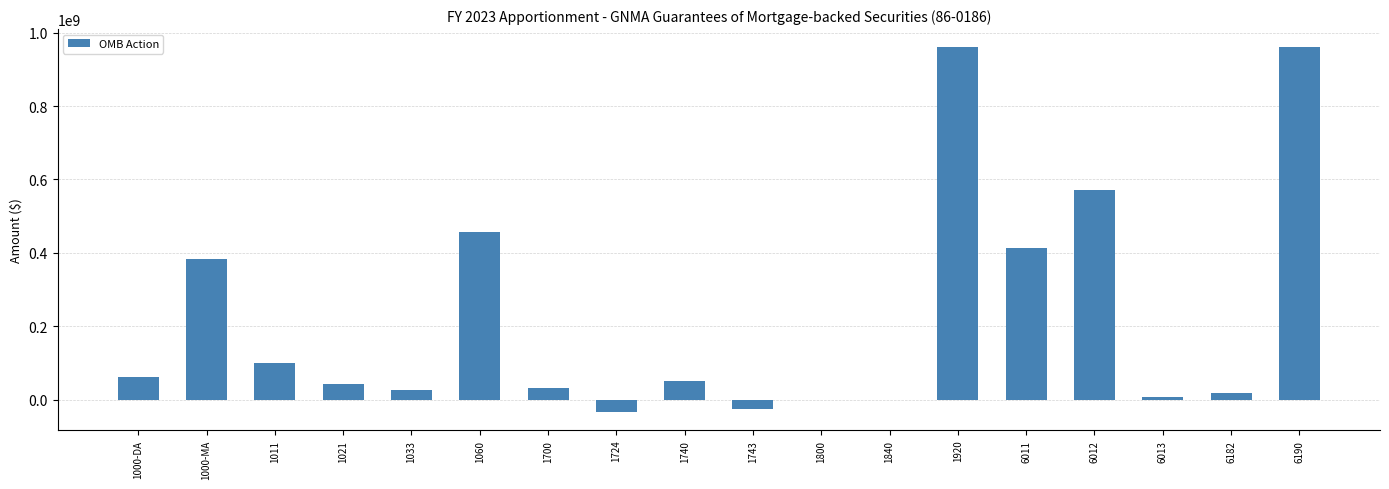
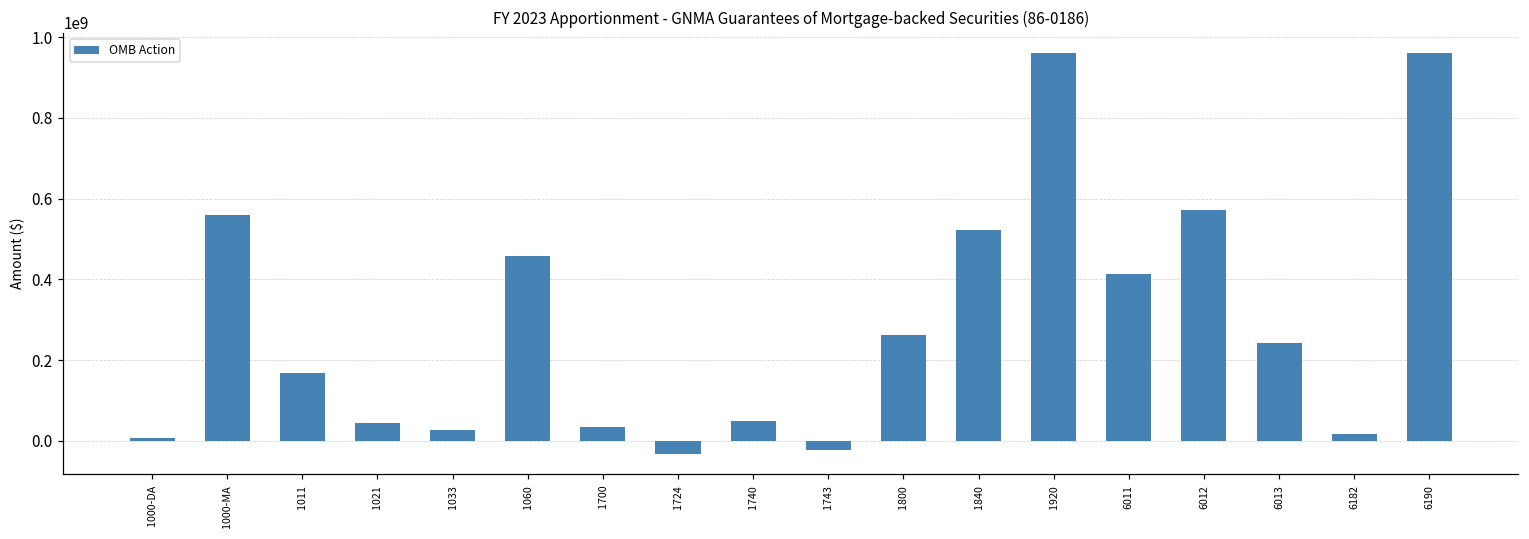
1000-DA: 60000000 -> 10000000
1000-MA: 380000000 -> 560000000
1011: 100000000 -> 170000000
1800: 0 -> 260000000
1840: 0 -> 520000000
6013: 10000000 -> 240000000
